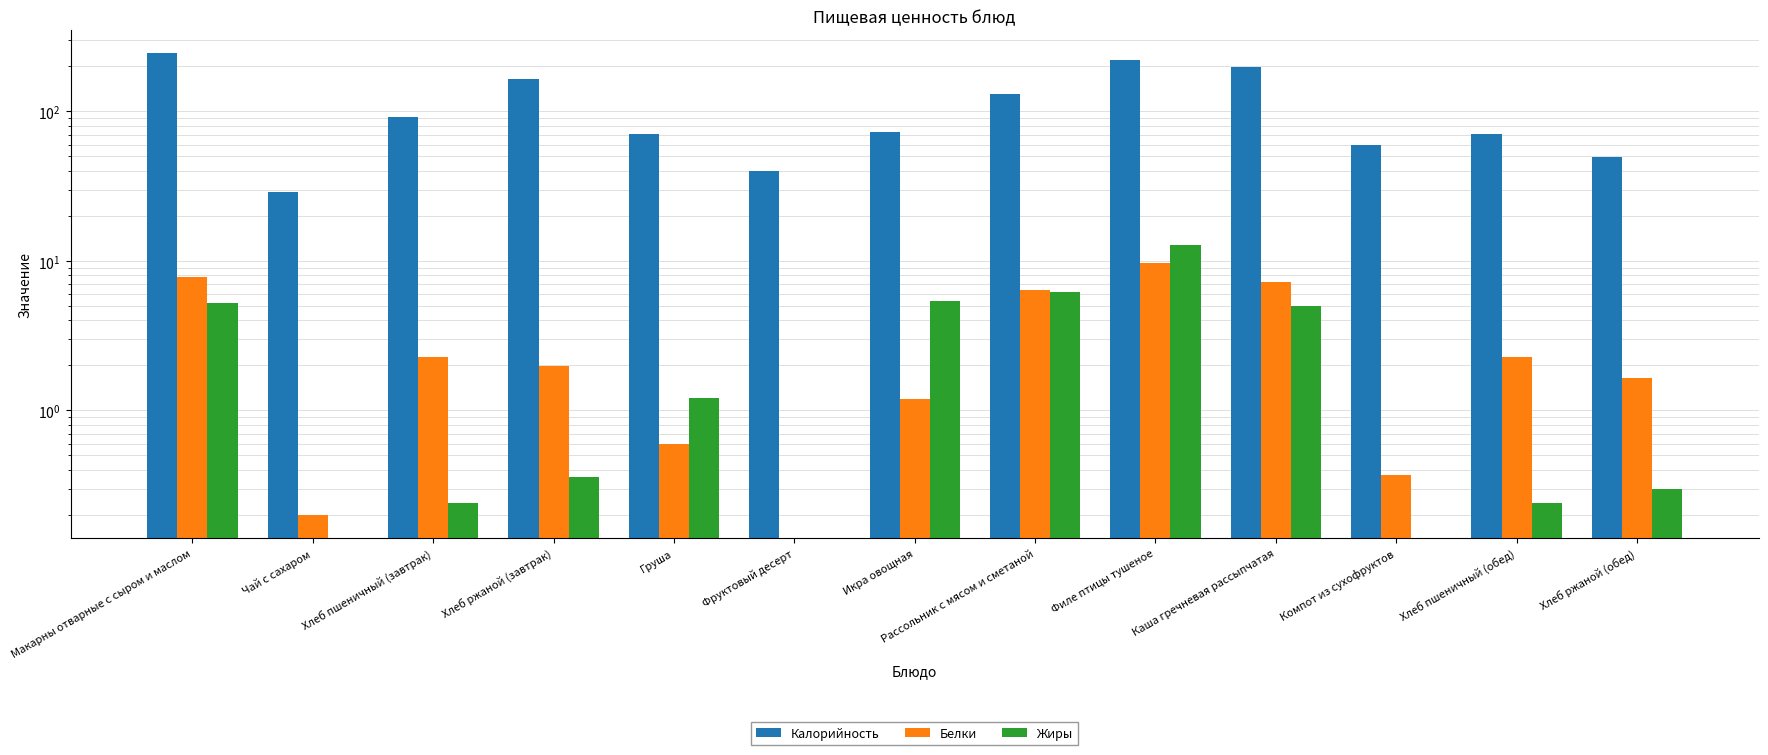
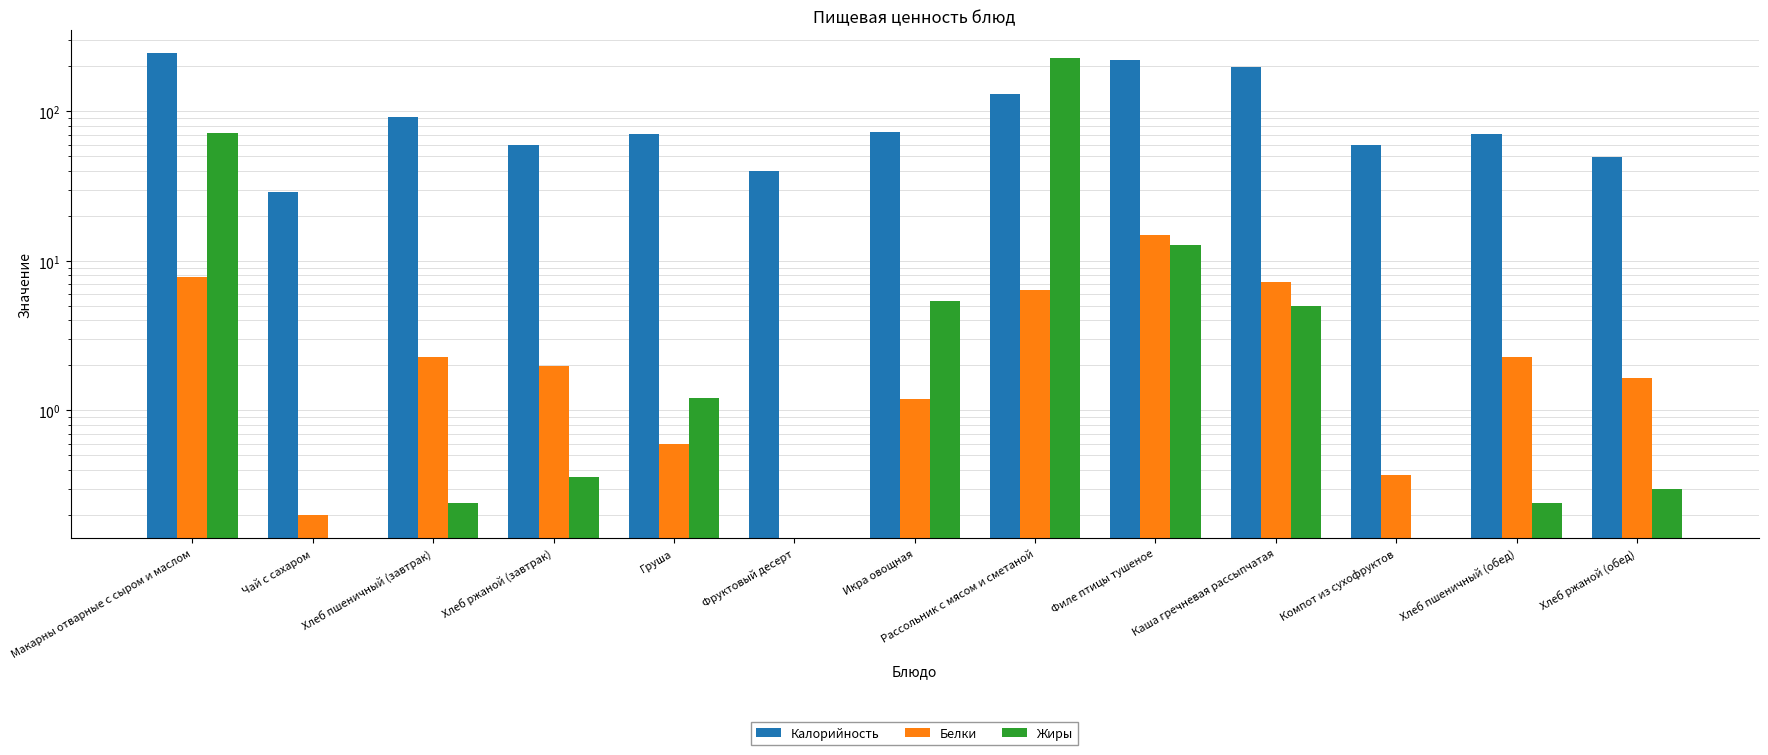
Жиры, Макарны отварные с сыром и маслом: 5.2 -> 70
Калорийность, Хлеб ржаной (завтрак): 160 -> 59
Жиры, Рассольник с мясом и сметаной: 6.2 -> 230
Белки, Филе птицы тушеное: 10 -> 15
